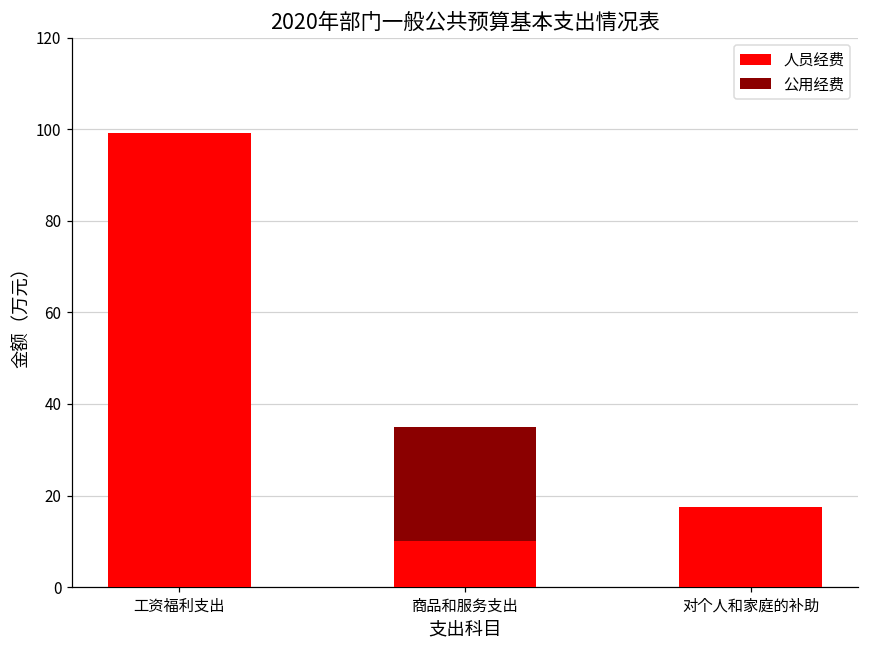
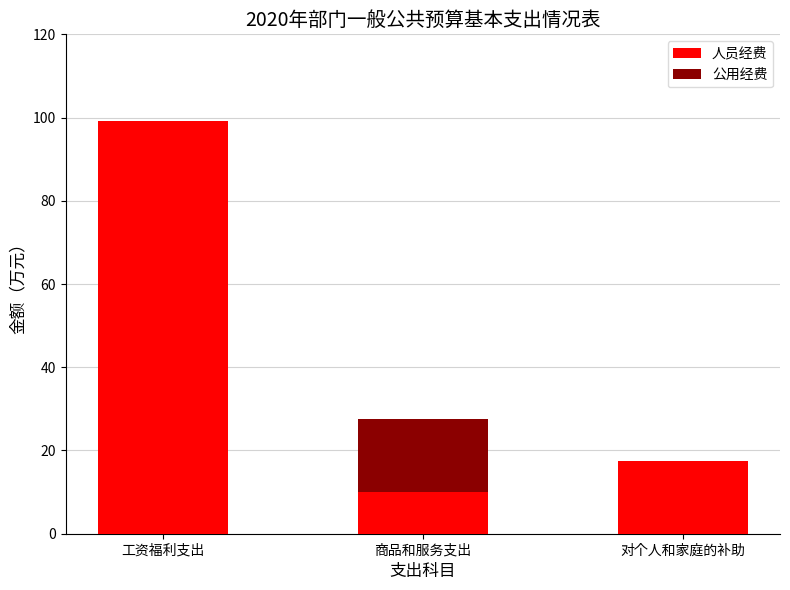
公用经费, 商品和服务支出: 25 -> 18
